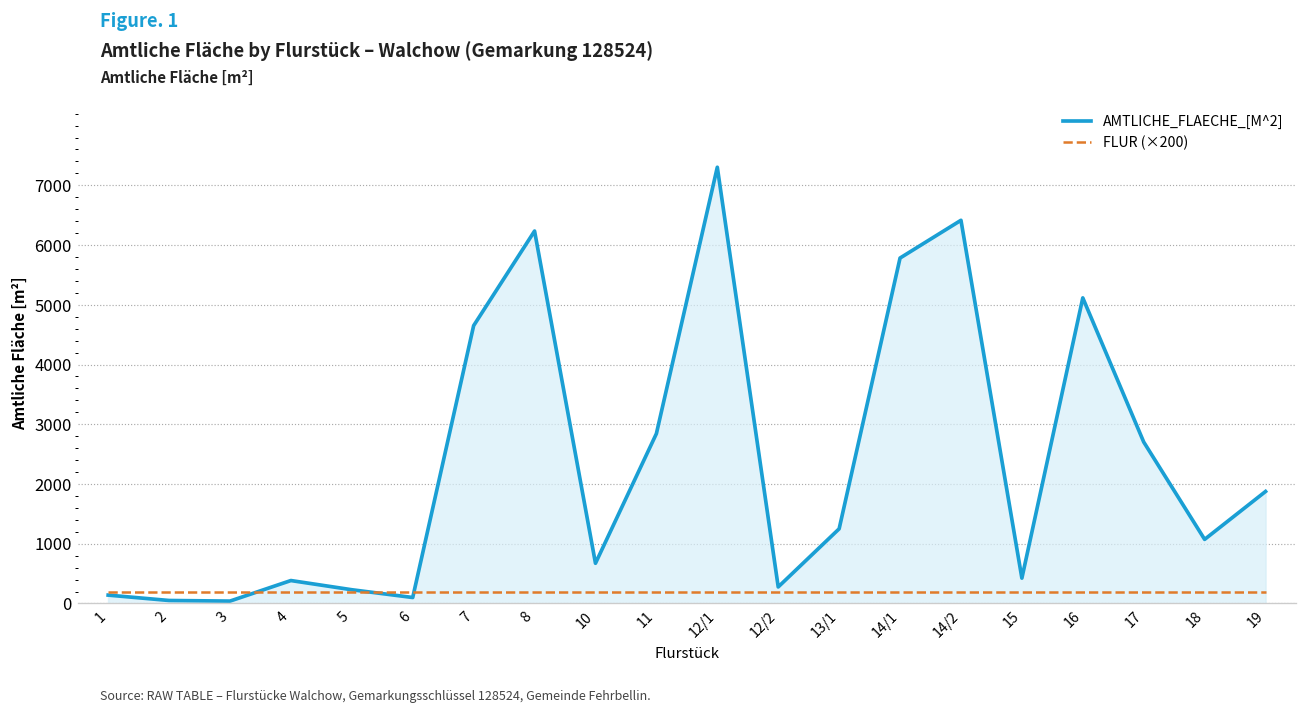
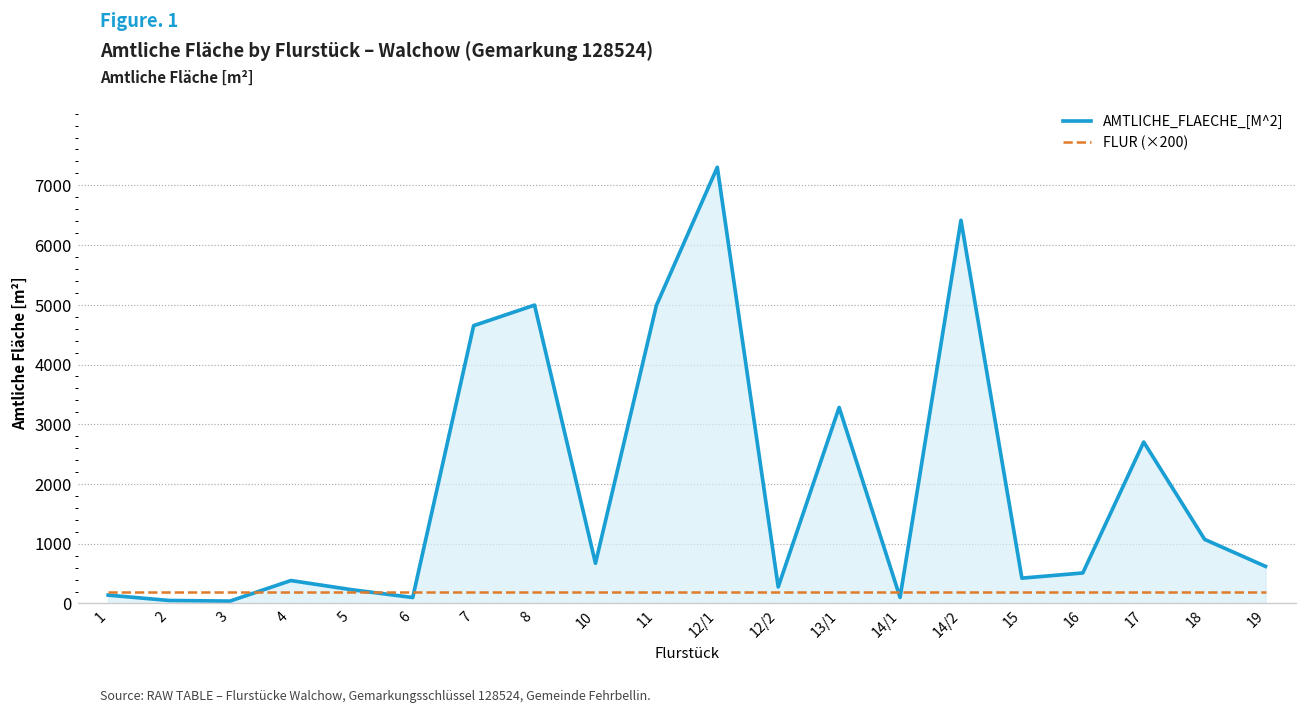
AMTLICHE_FLAECHE_[M^2], 8: 6200 -> 5000
AMTLICHE_FLAECHE_[M^2], 11: 2800 -> 5000
AMTLICHE_FLAECHE_[M^2], 13/1: 1300 -> 3300
AMTLICHE_FLAECHE_[M^2], 14/1: 5800 -> 100
AMTLICHE_FLAECHE_[M^2], 16: 5100 -> 500
AMTLICHE_FLAECHE_[M^2], 19: 1900 -> 600
